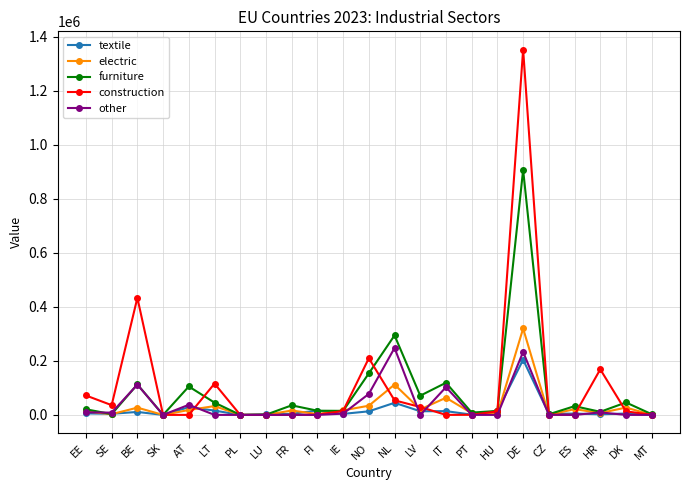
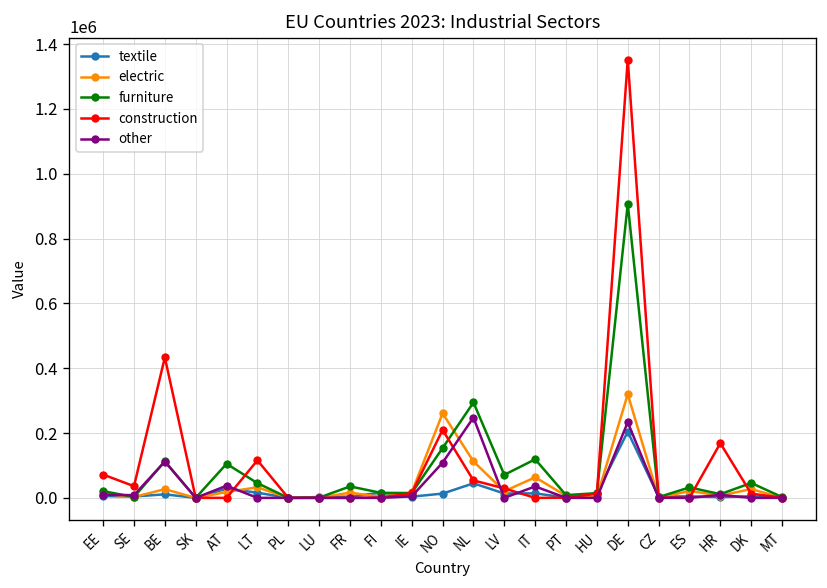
electric, NO: 30000 -> 260000
other, NO: 80000 -> 110000
other, IT: 100000 -> 40000
